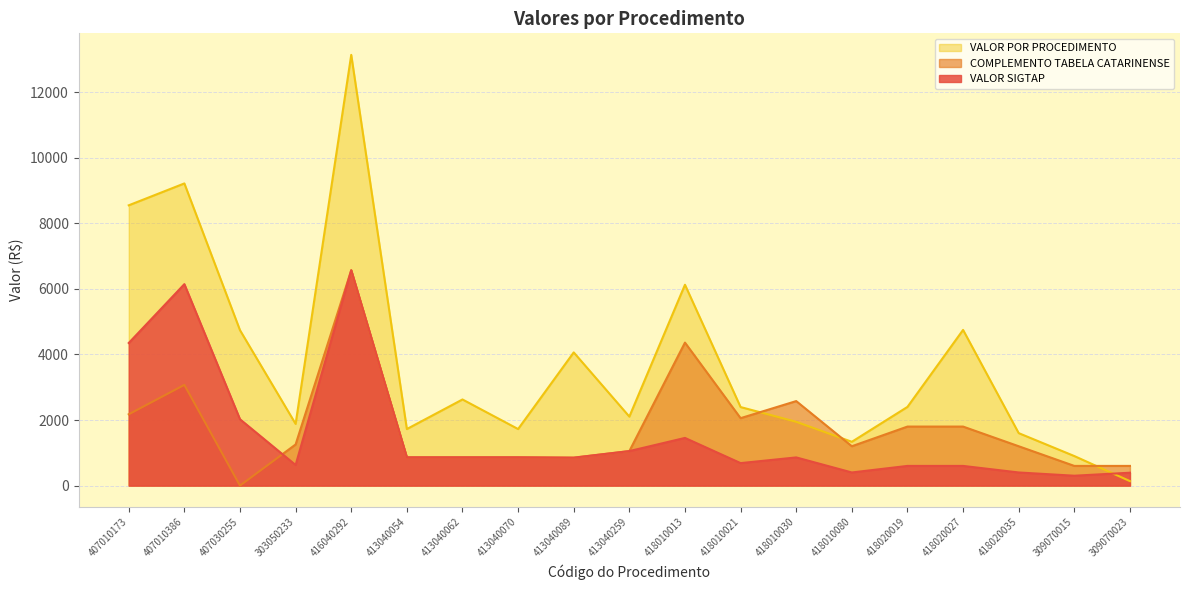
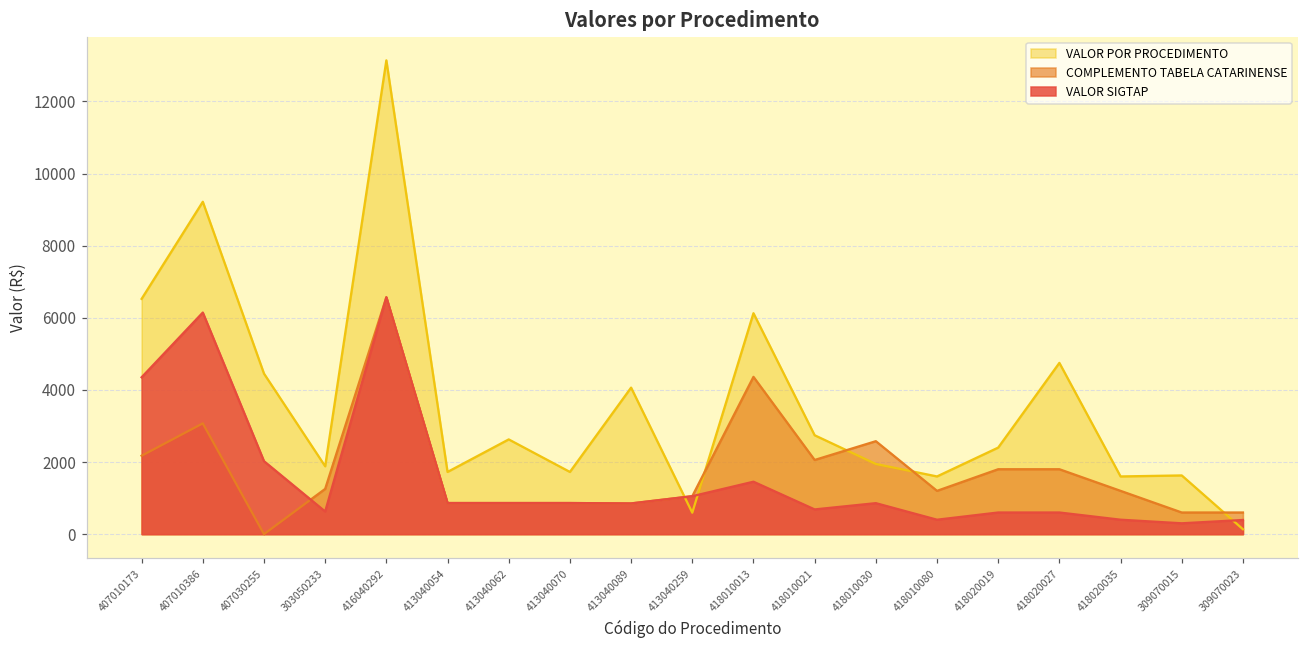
VALOR POR PROCEDIMENTO, 407010173: 8600 -> 6500
VALOR POR PROCEDIMENTO, 407030255: 4700 -> 4500
VALOR POR PROCEDIMENTO, 413040259: 2100 -> 600
VALOR POR PROCEDIMENTO, 418010021: 2400 -> 2700
VALOR POR PROCEDIMENTO, 418010080: 1300 -> 1600
VALOR POR PROCEDIMENTO, 309070015: 900 -> 1600
